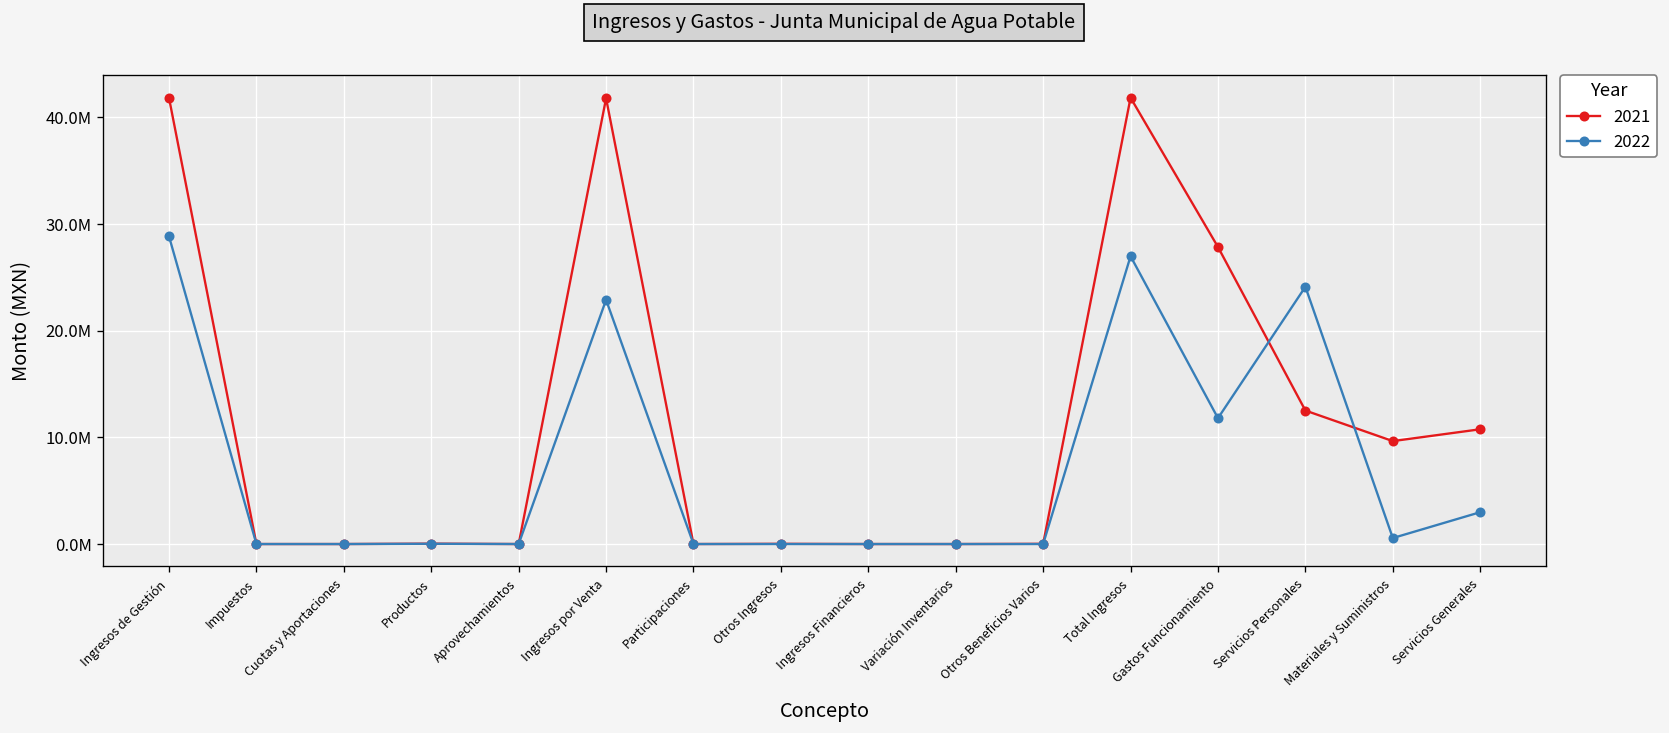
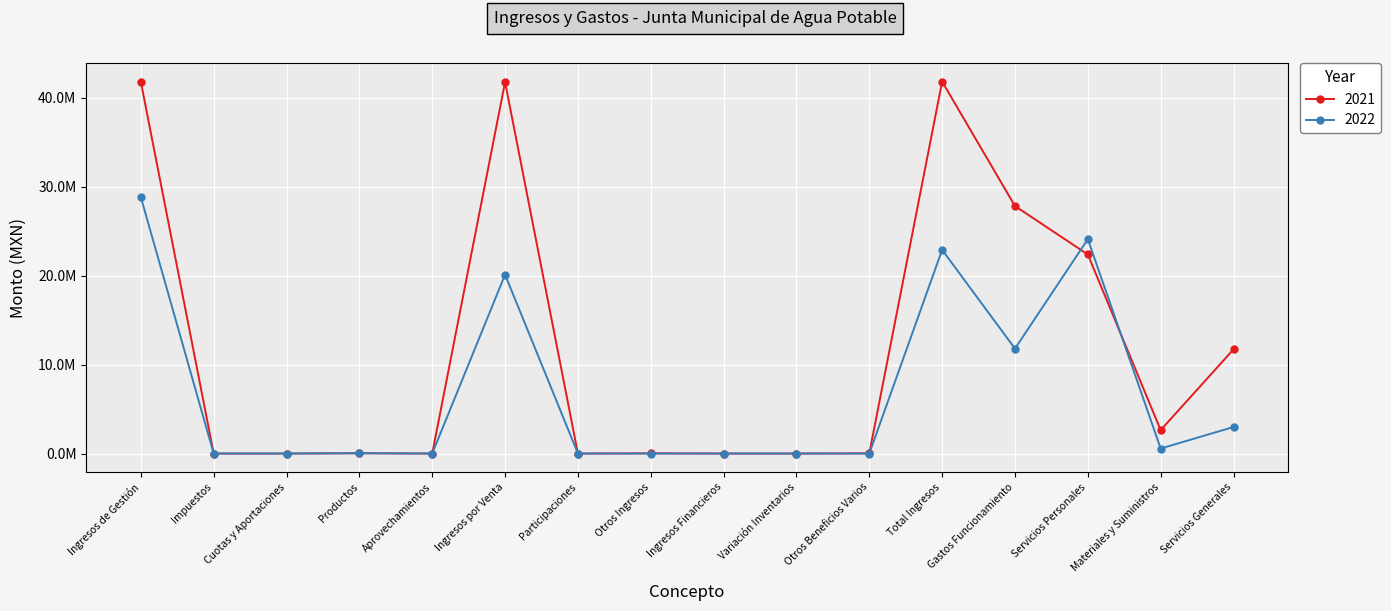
2022, Ingresos por Venta: 23000000 -> 20000000
2022, Total Ingresos: 27000000 -> 23000000
2021, Servicios Personales: 13000000 -> 22000000
2021, Materiales y Suministros: 10000000 -> 3000000
2021, Servicios Generales: 11000000 -> 12000000
